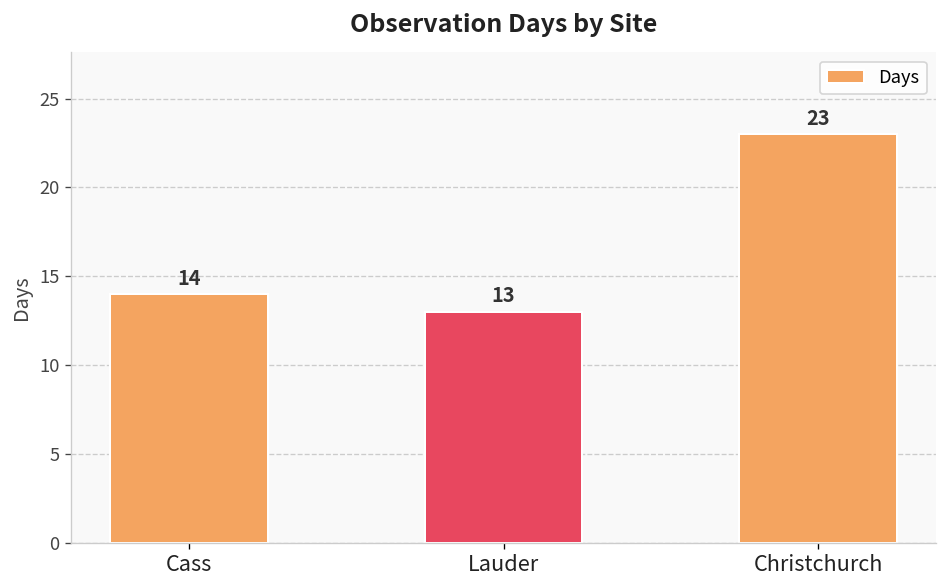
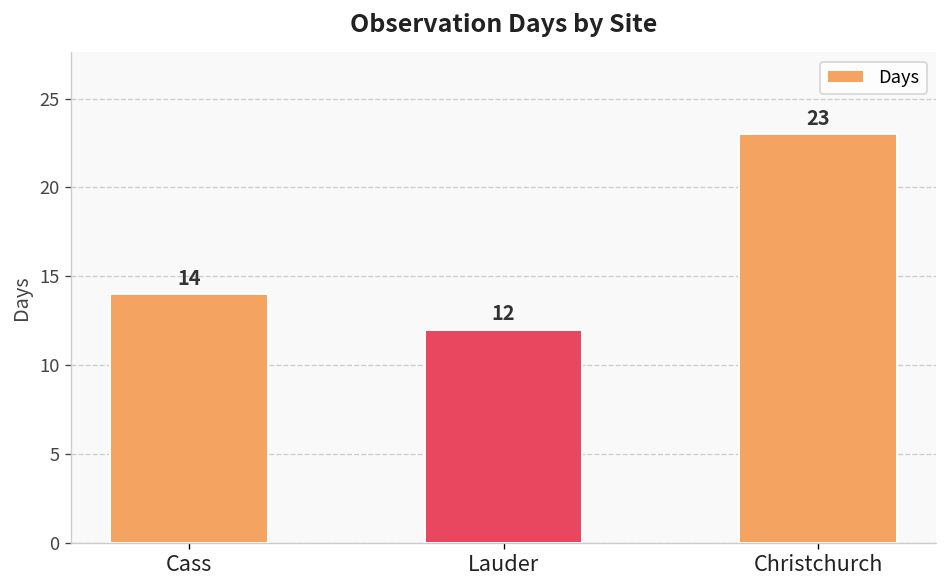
Lauder: 13 -> 12
